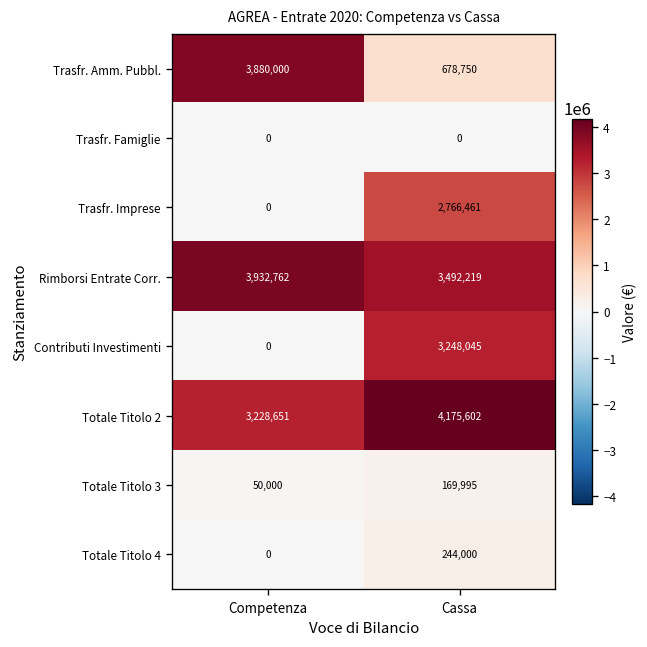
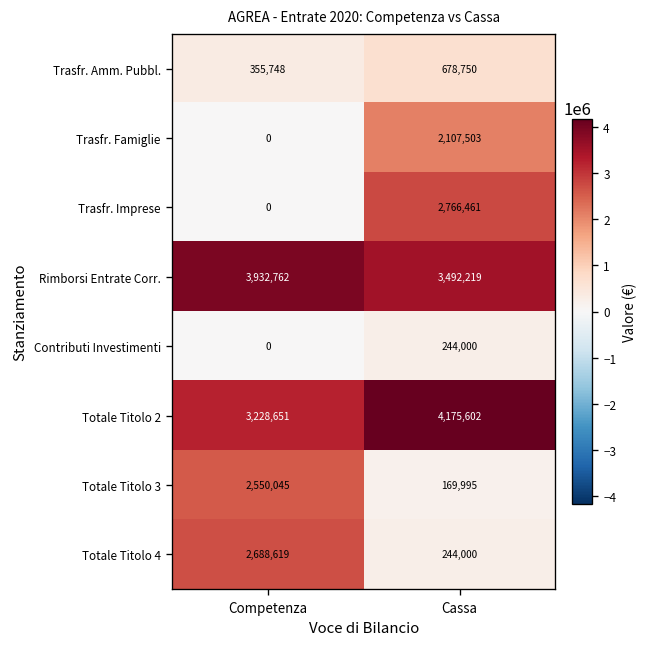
Trasfr. Amm. Pubbl., Competenza: 3,880,000 -> 355,748
Trasfr. Famiglie, Cassa: 0 -> 2,107,503
Contributi Investimenti, Cassa: 3,248,045 -> 244,000
Totale Titolo 3, Competenza: 50,000 -> 2,550,045
Totale Titolo 4, Competenza: 0 -> 2,688,619
